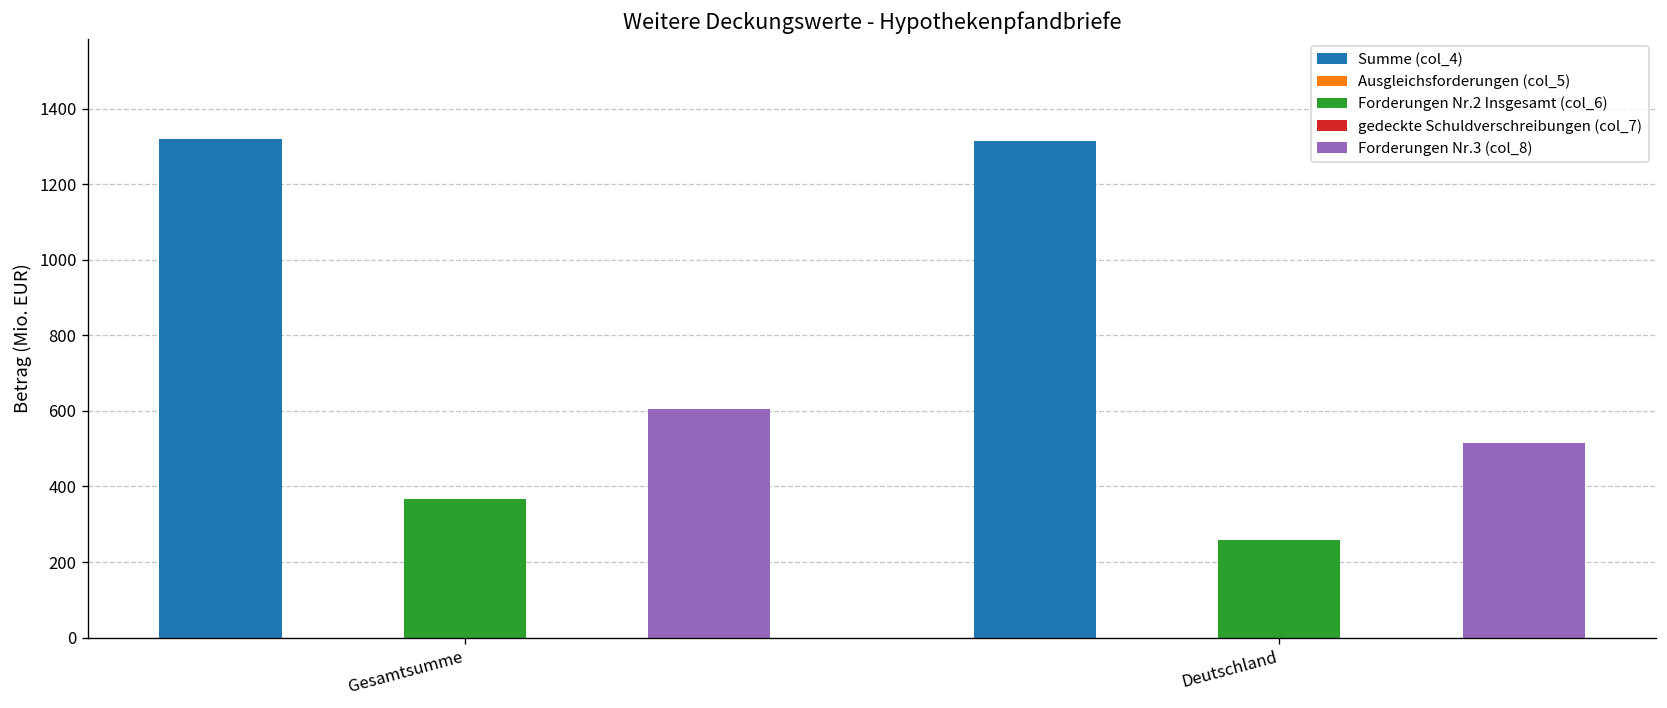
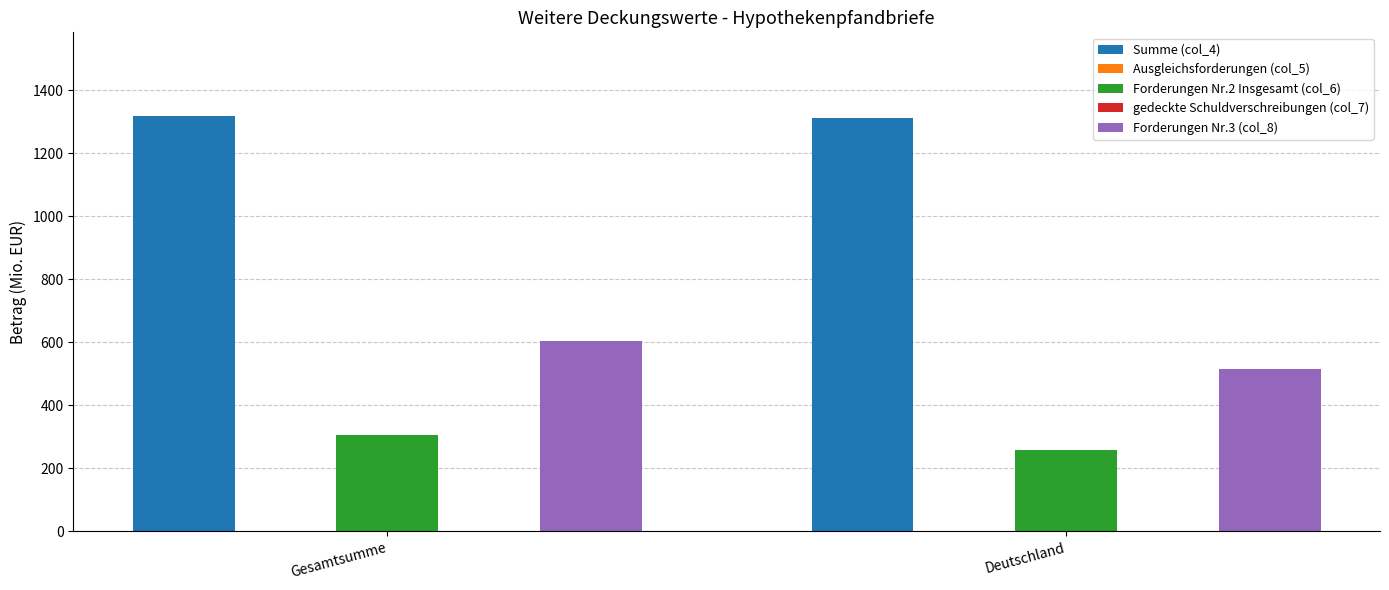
Forderungen Nr.2 Insgesamt (col_6), Gesamtsumme: 370 -> 310
